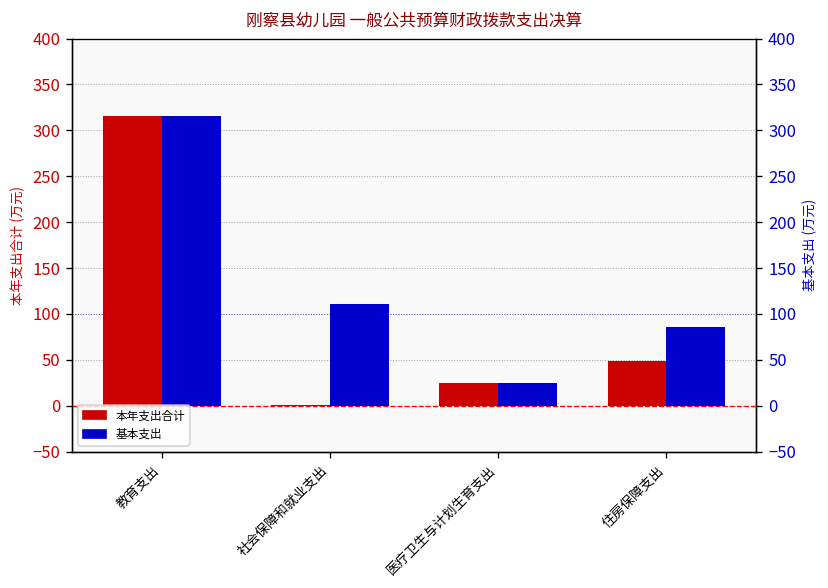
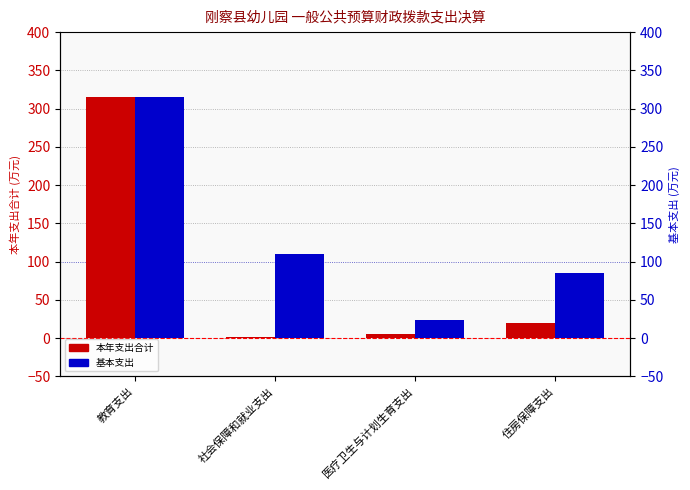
本年支出合计, 医疗卫生与计划生育支出: 20 -> 10
本年支出合计, 住房保障支出: 50 -> 20
